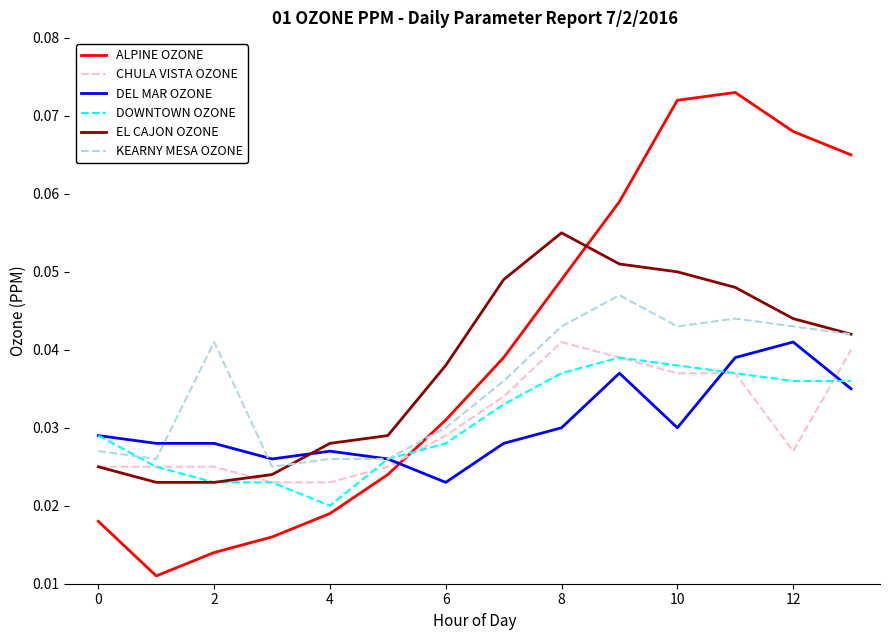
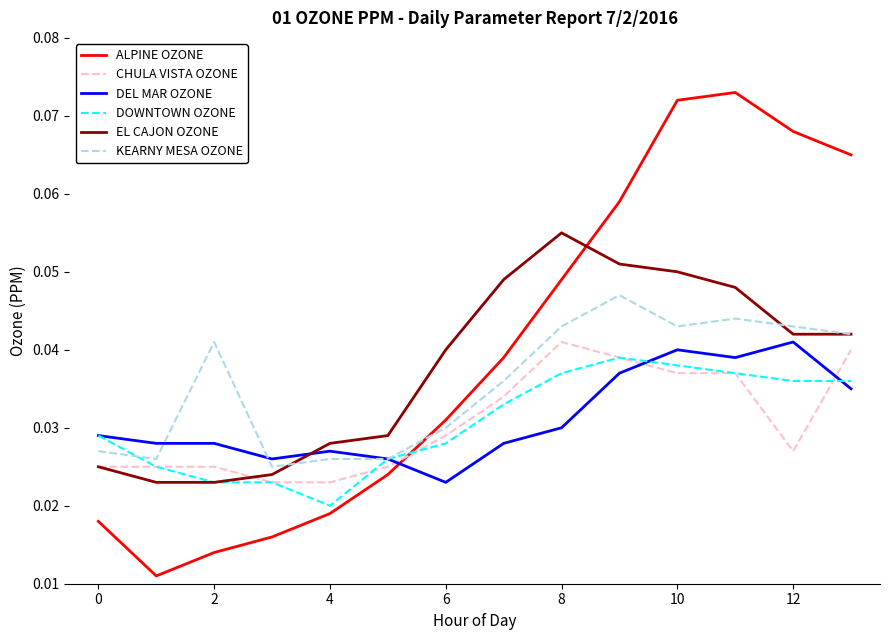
EL CAJON OZONE, 6: 0.038 -> 0.040
DEL MAR OZONE, 10: 0.03 -> 0.04
EL CAJON OZONE, 12: 0.044 -> 0.042
